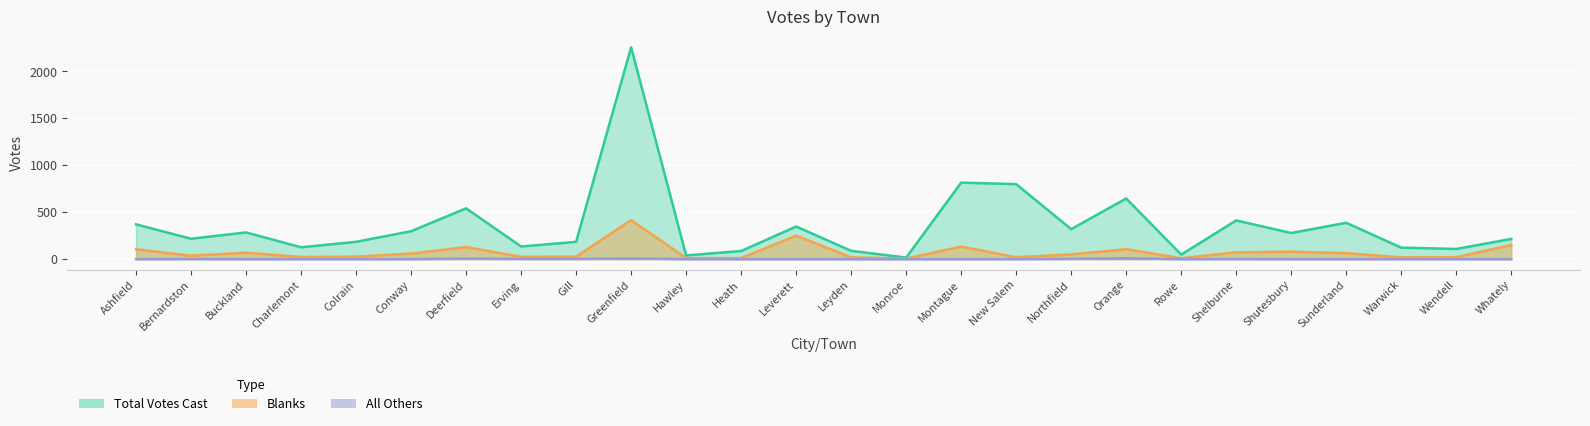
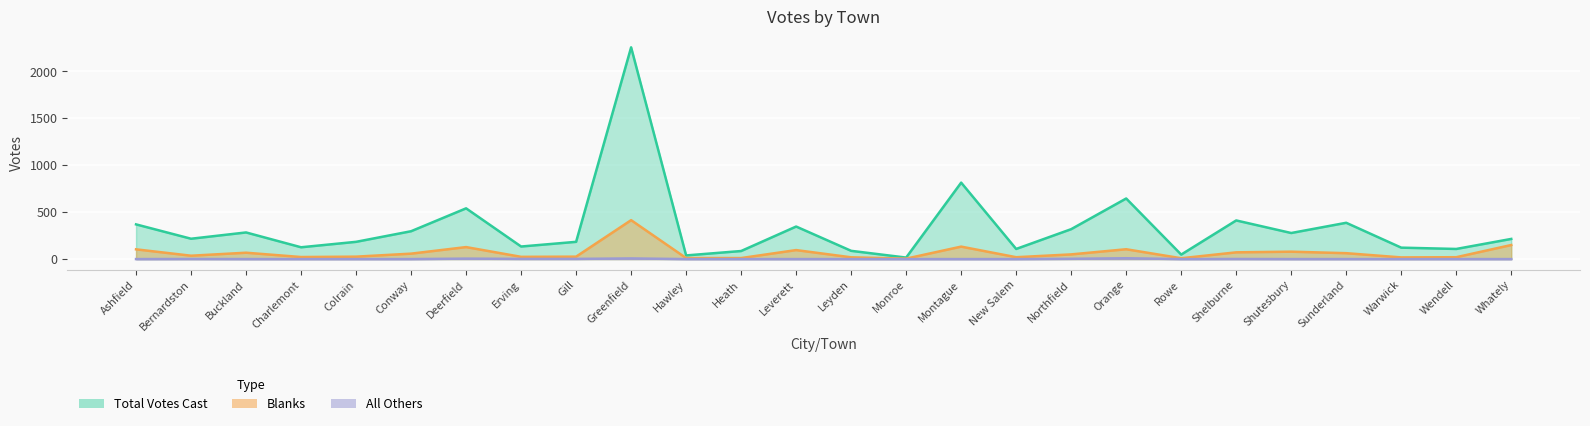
Blanks, Leverett: 300 -> 100
Total Votes Cast, New Salem: 800 -> 100
